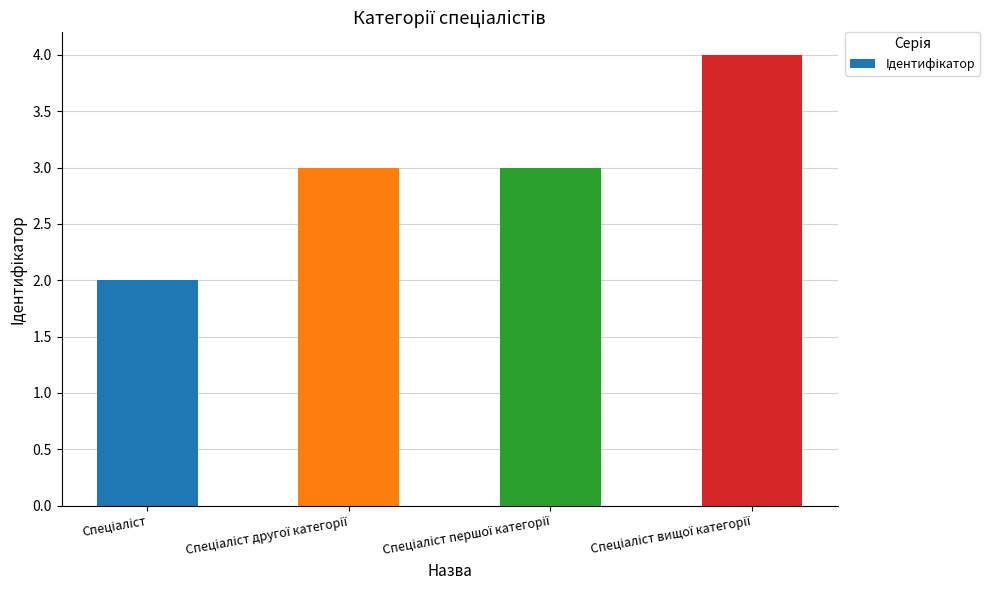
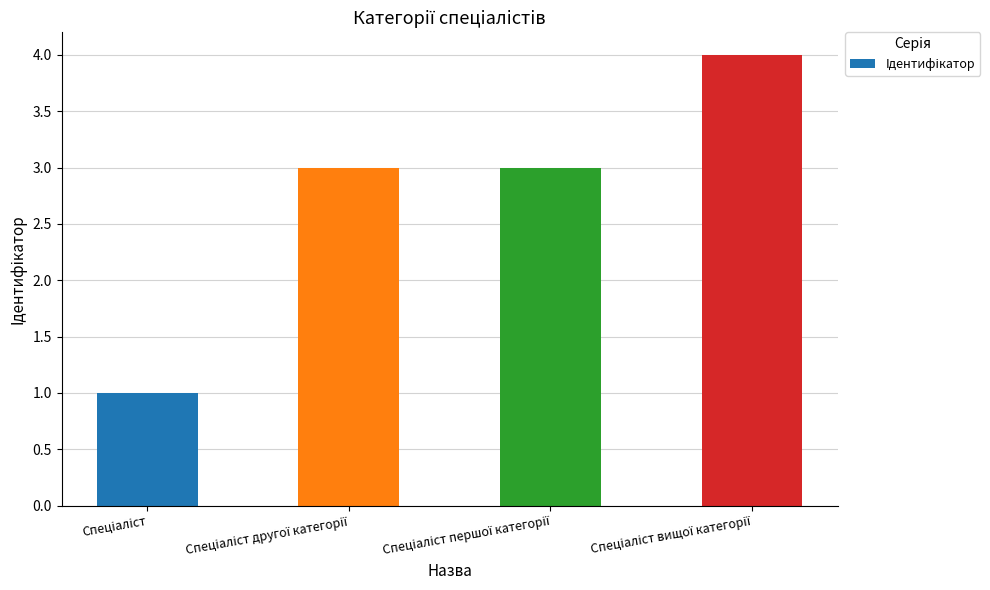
Спеціаліст: 2 -> 1
